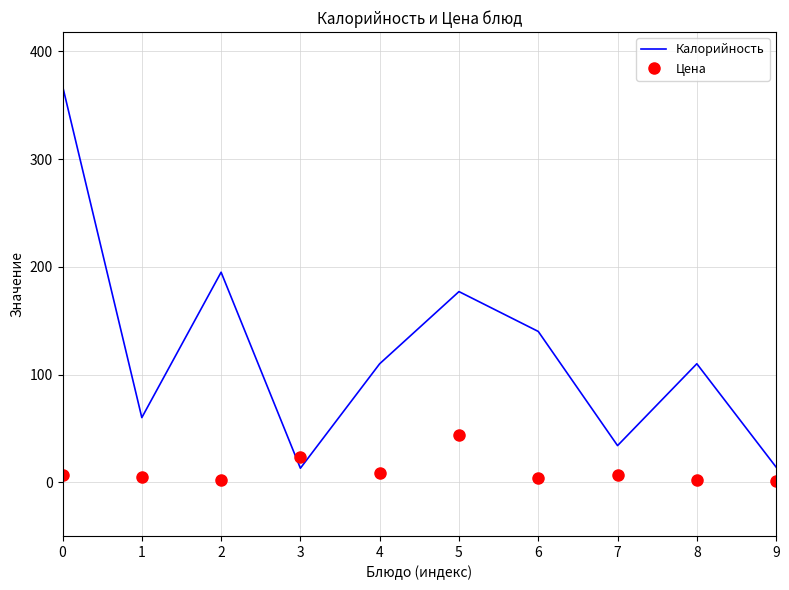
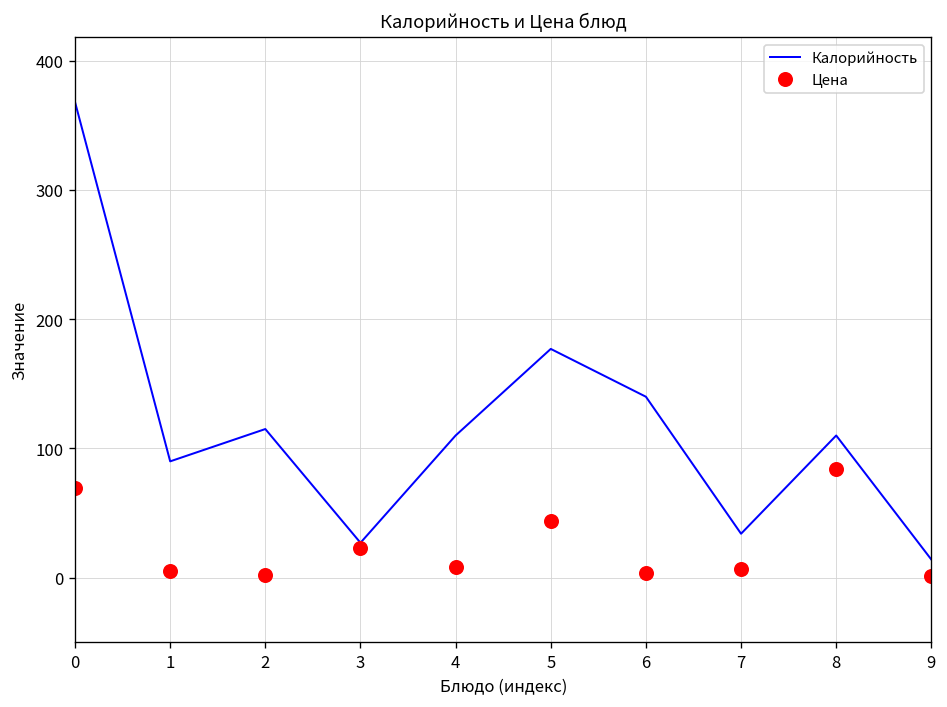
Цена, 0: 7 -> 69
Калорийность, 1: 60 -> 90
Калорийность, 2: 195 -> 115
Калорийность, 3: 13 -> 27
Цена, 8: 2 -> 84
